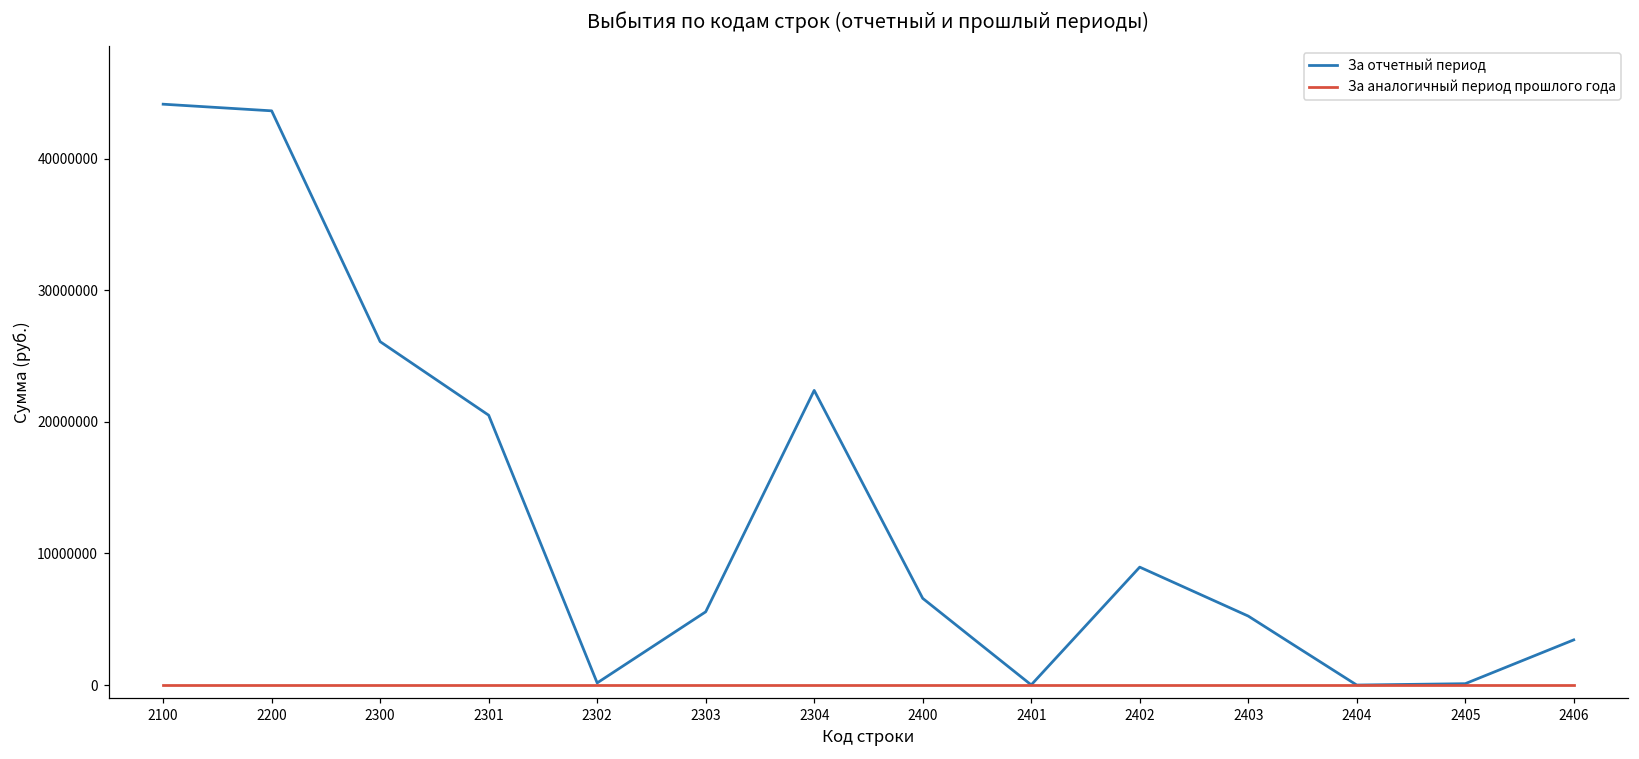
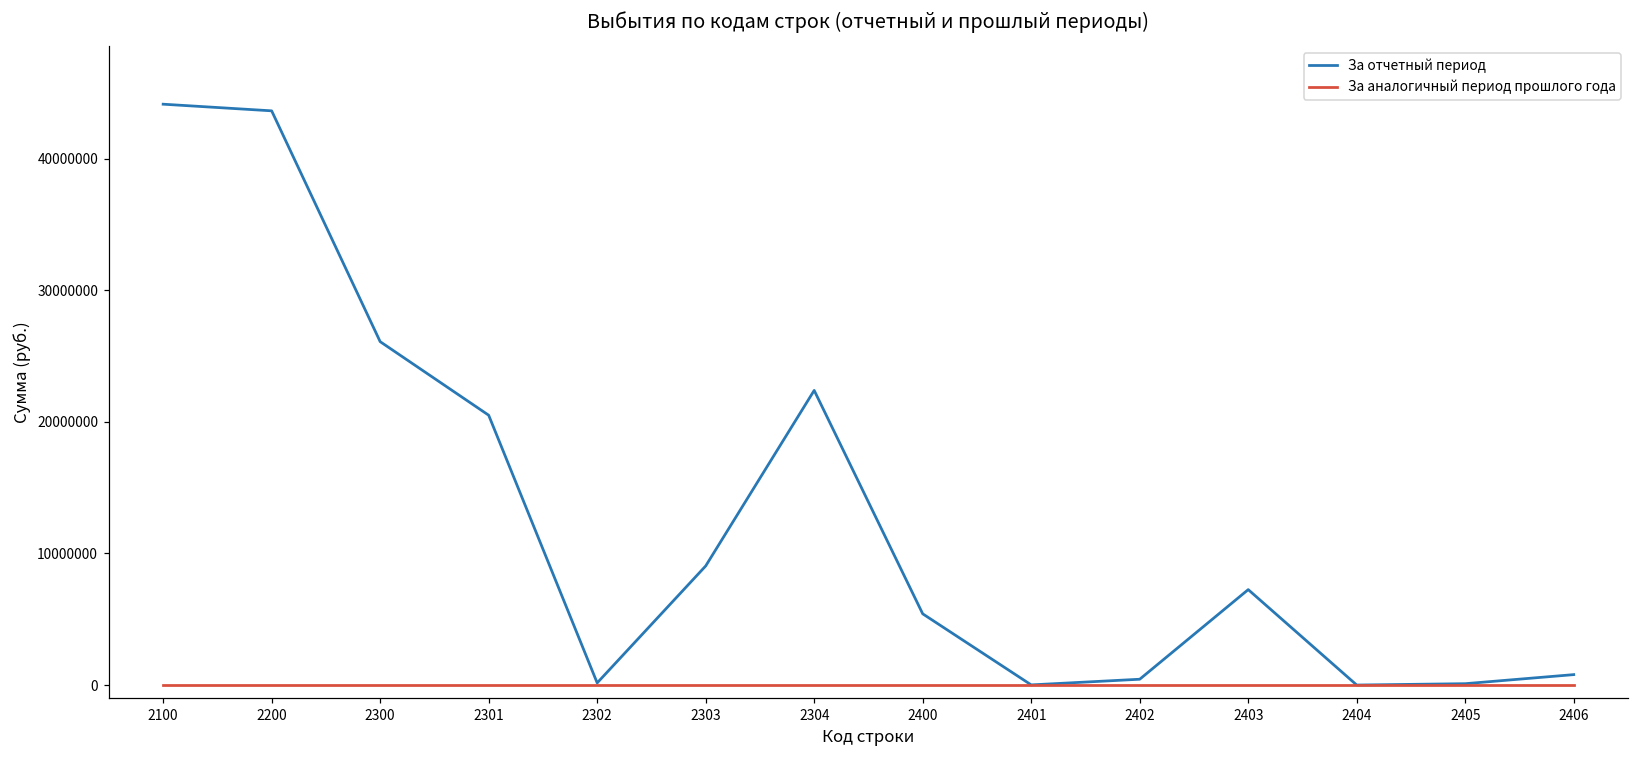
За отчетный период, 2303: 5600000 -> 9100000
За отчетный период, 2400: 6600000 -> 5400000
За отчетный период, 2402: 9000000 -> 400000
За отчетный период, 2403: 5200000 -> 7300000
За отчетный период, 2406: 3400000 -> 800000
